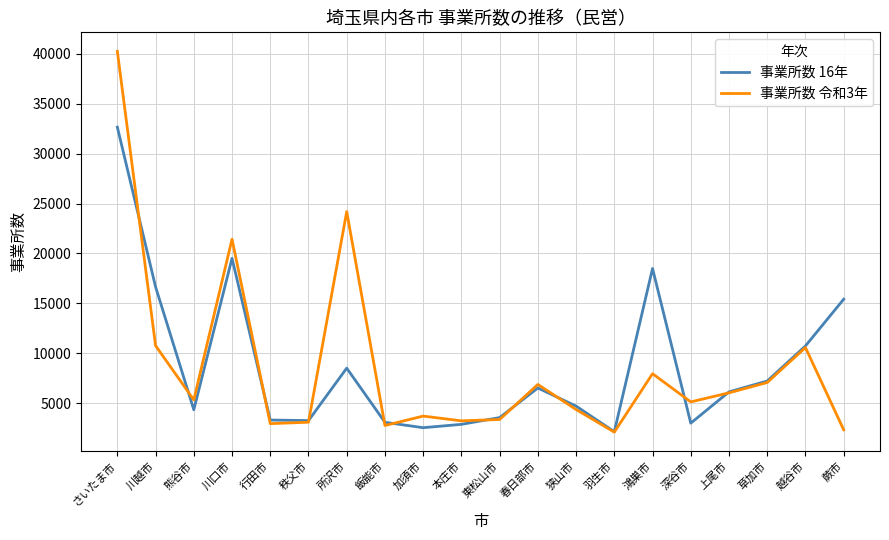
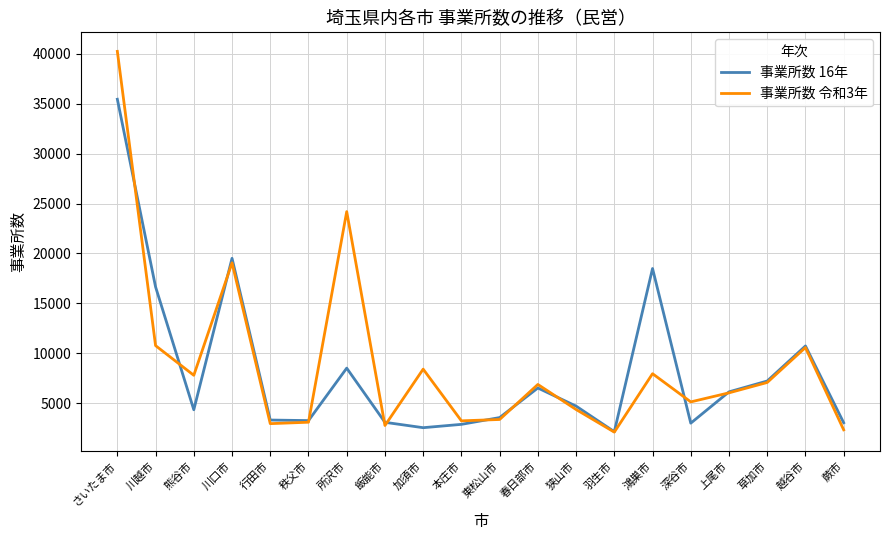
事業所数 16年, さいたま市: 33000 -> 35000
事業所数 令和3年, 熊谷市: 5000 -> 8000
事業所数 令和3年, 川口市: 21000 -> 19000
事業所数 令和3年, 加須市: 4000 -> 8000
事業所数 16年, 蕨市: 15000 -> 3000
